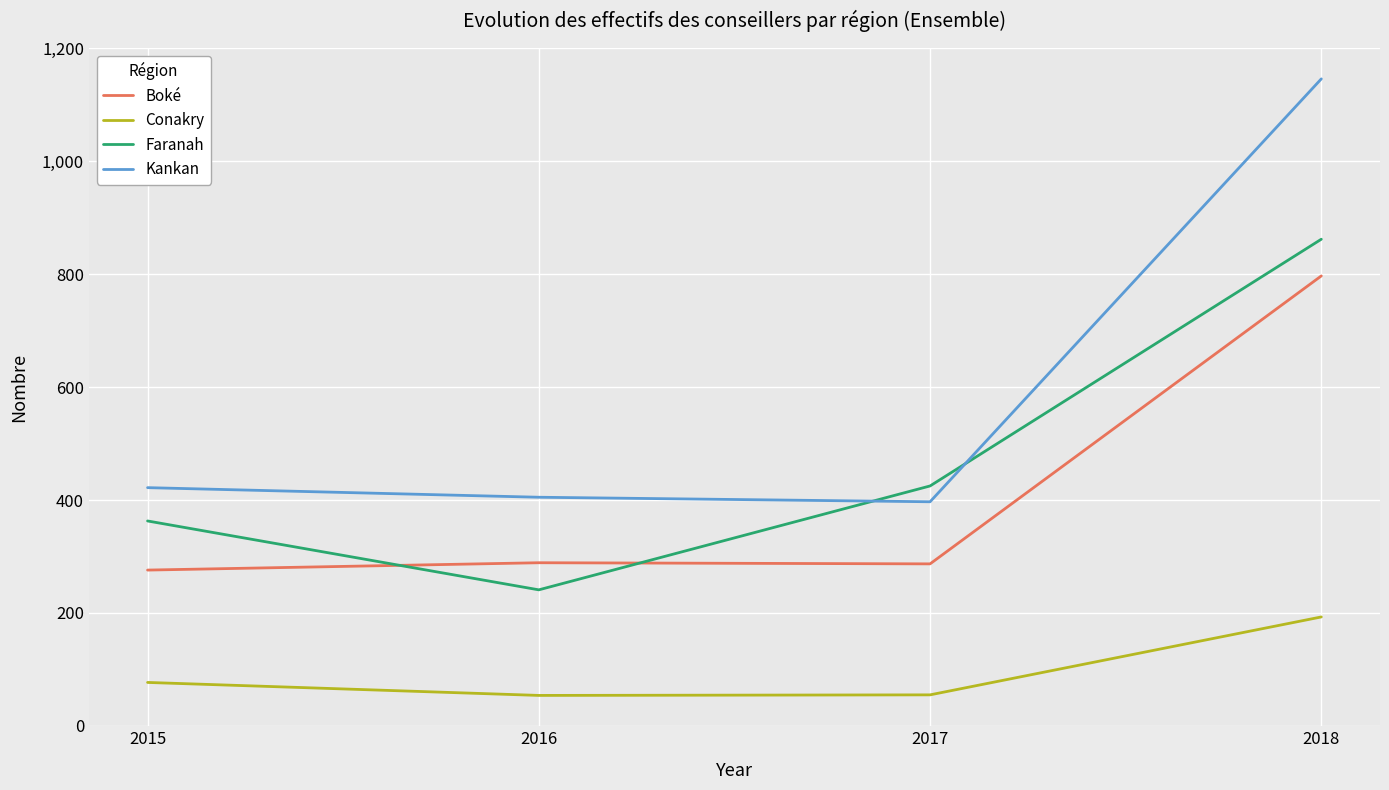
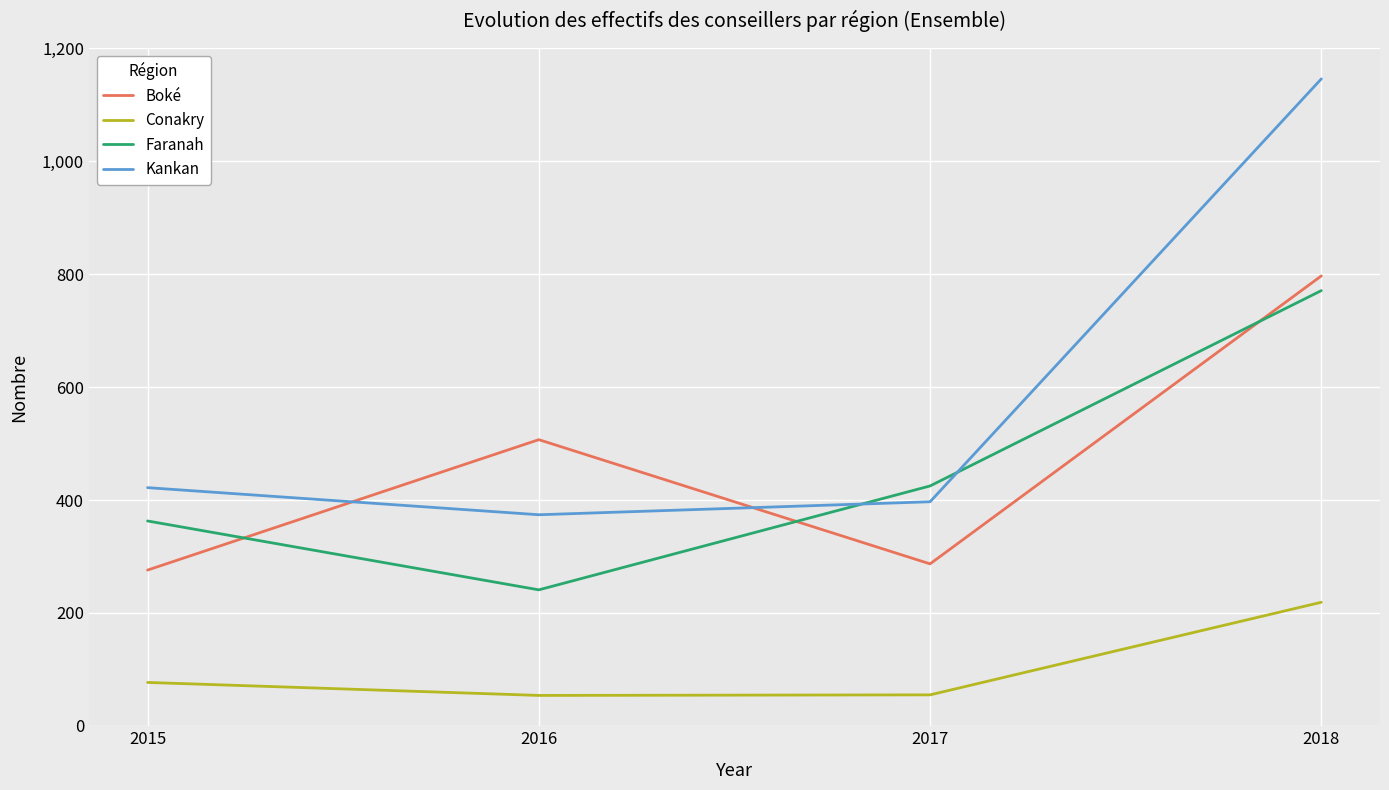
Boké, 2016: 290 -> 510
Kankan, 2016: 410 -> 370
Conakry, 2018: 190 -> 220
Faranah, 2018: 860 -> 770
